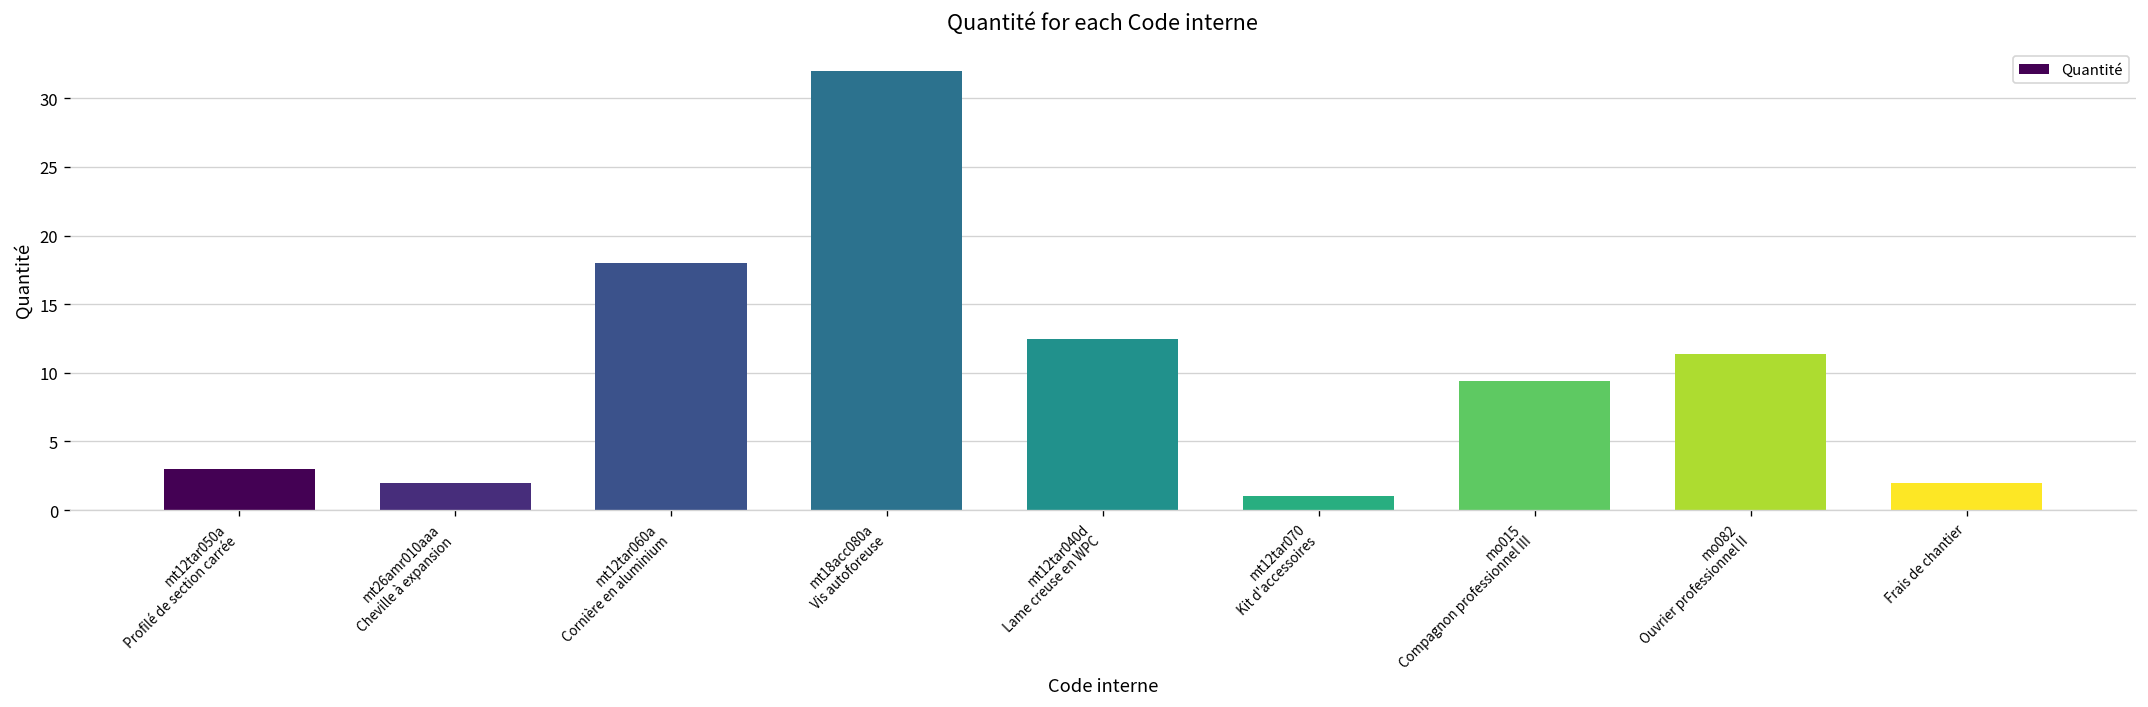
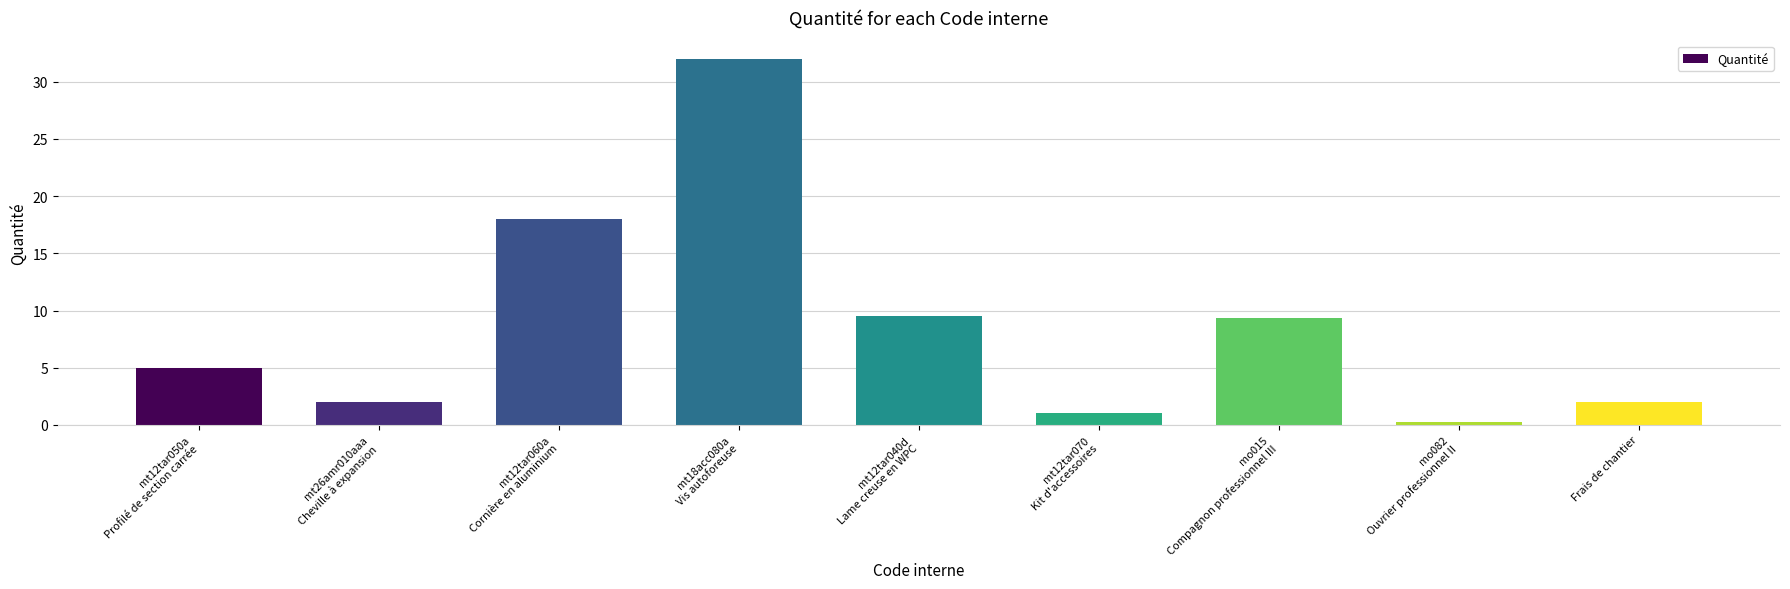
mt12tar050a Profilé de section carrée: 3 -> 5
mt12tar040d Lame creuse en WPC: 12.5 -> 9.5
mo082 Ouvrier professionnel II: 11.4 -> 0.3
